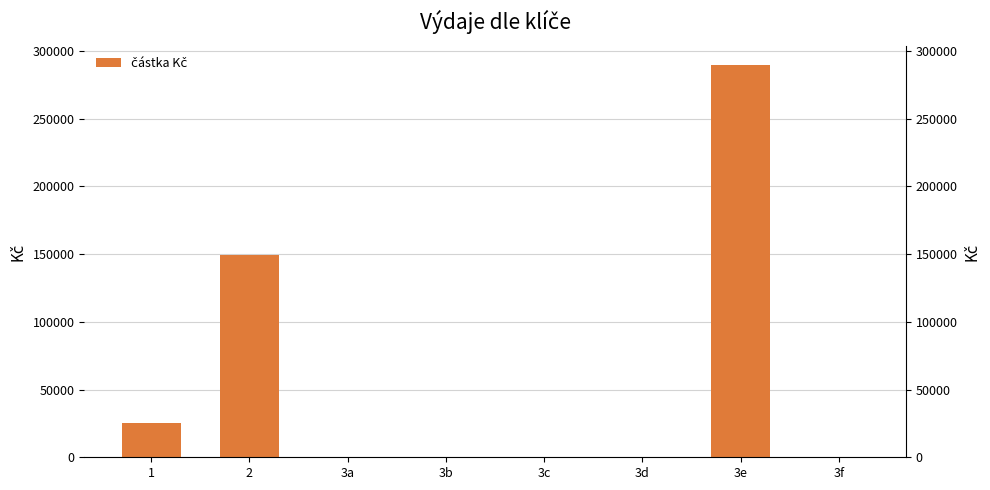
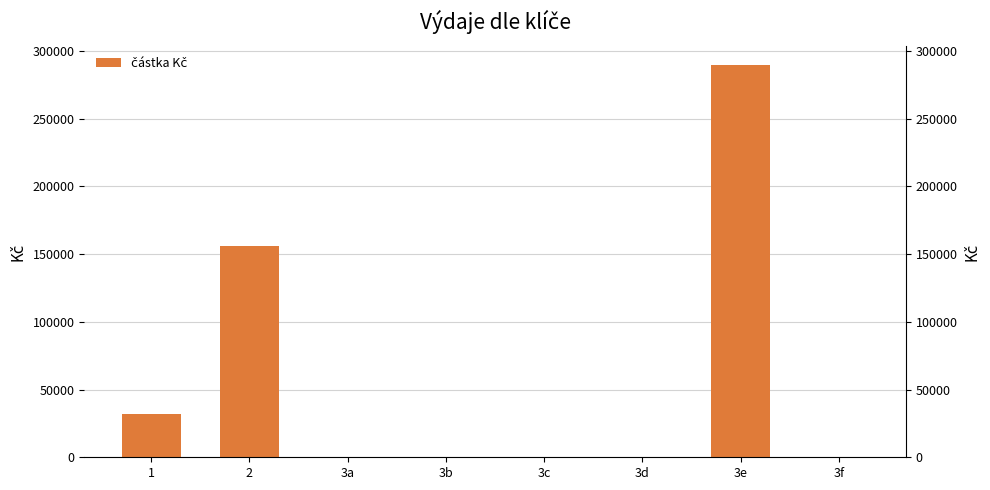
1: 26000 -> 32000
2: 150000 -> 156000
